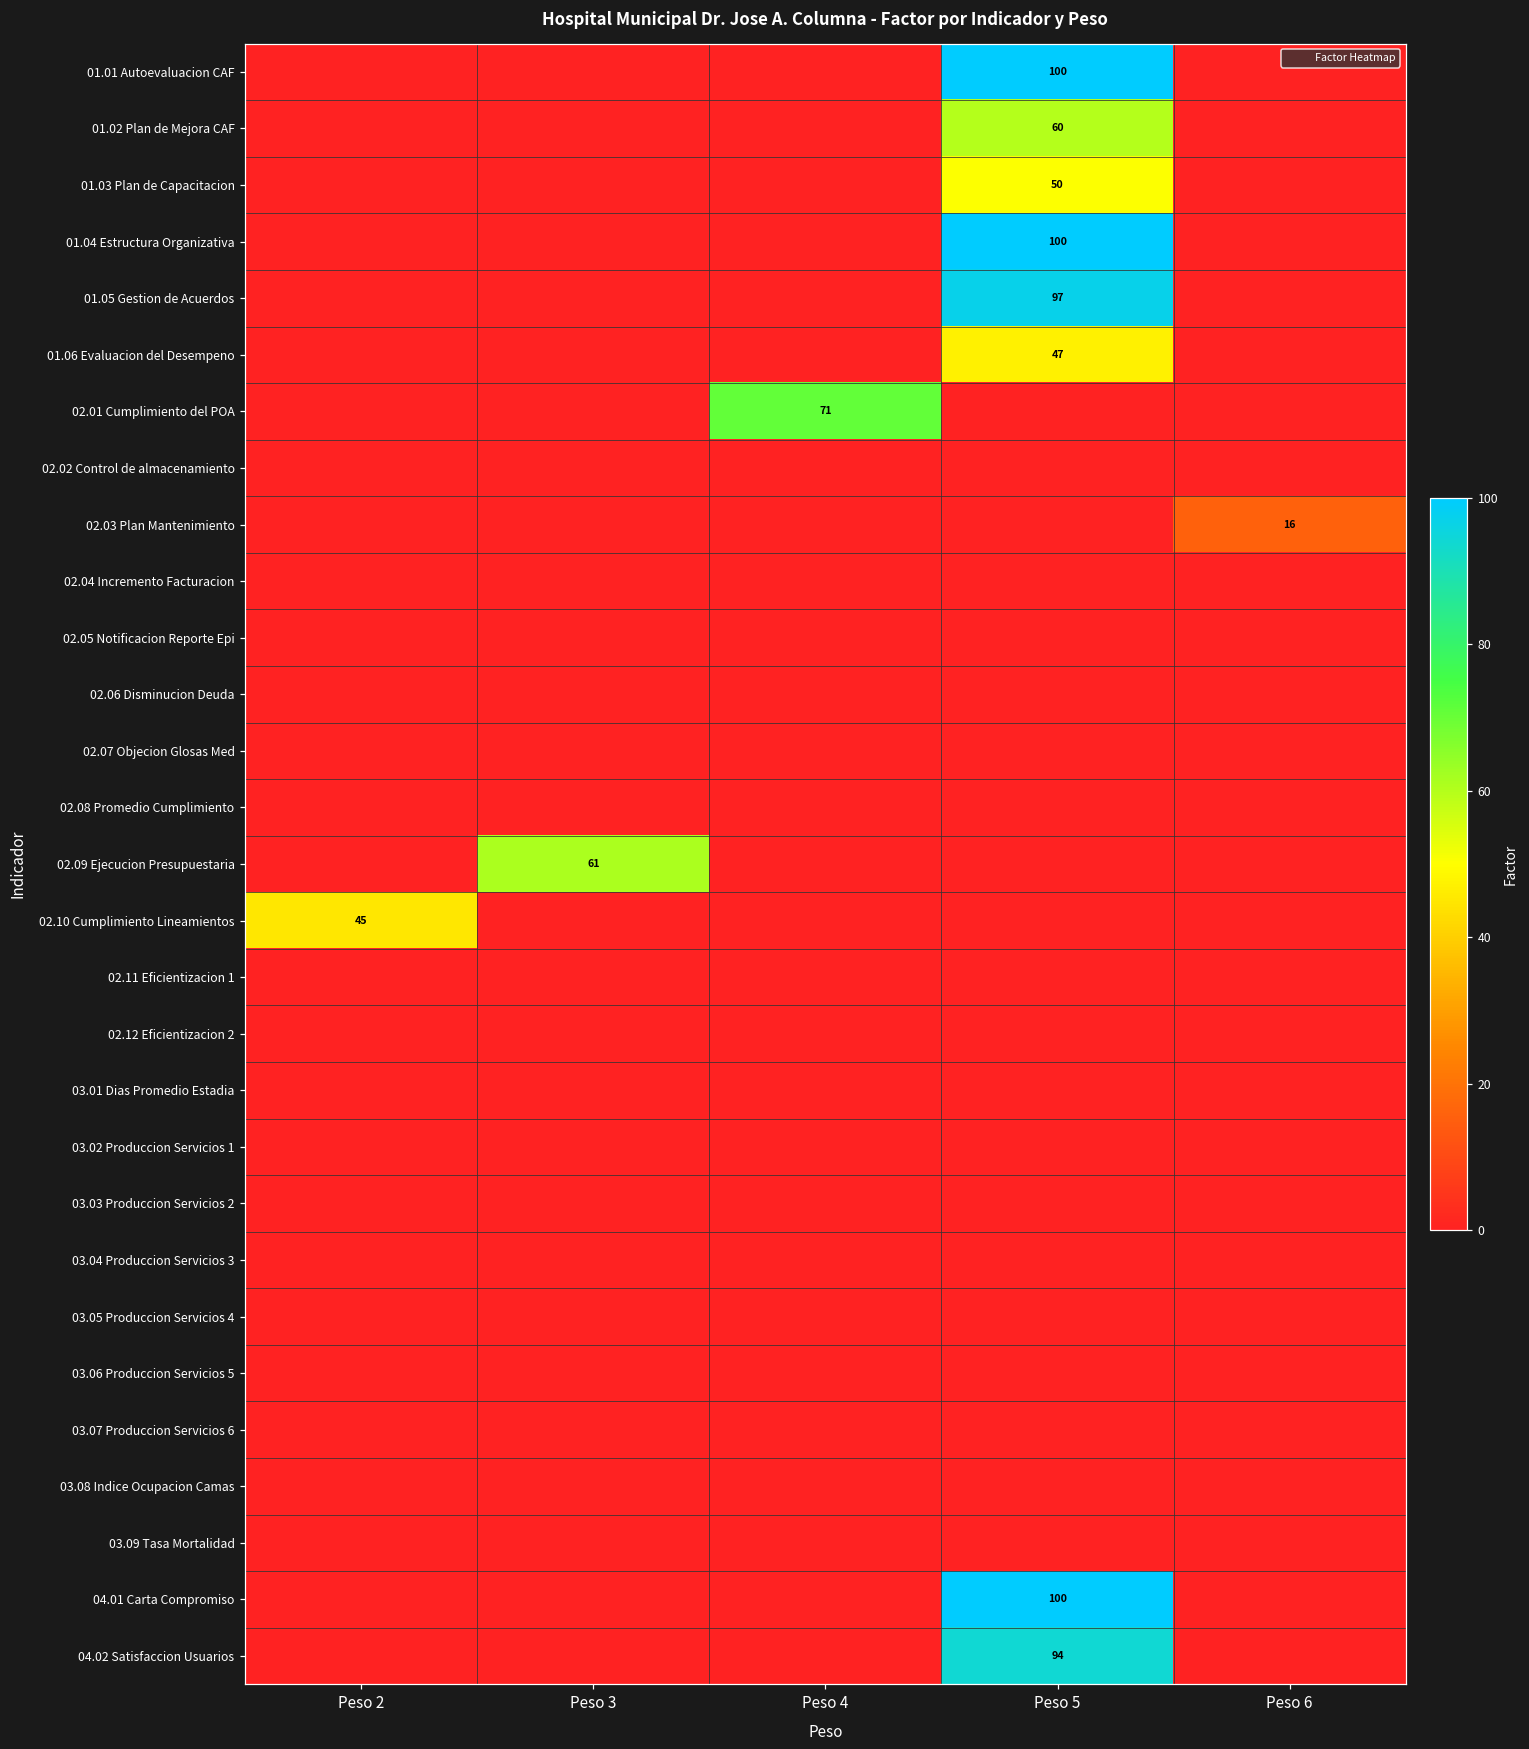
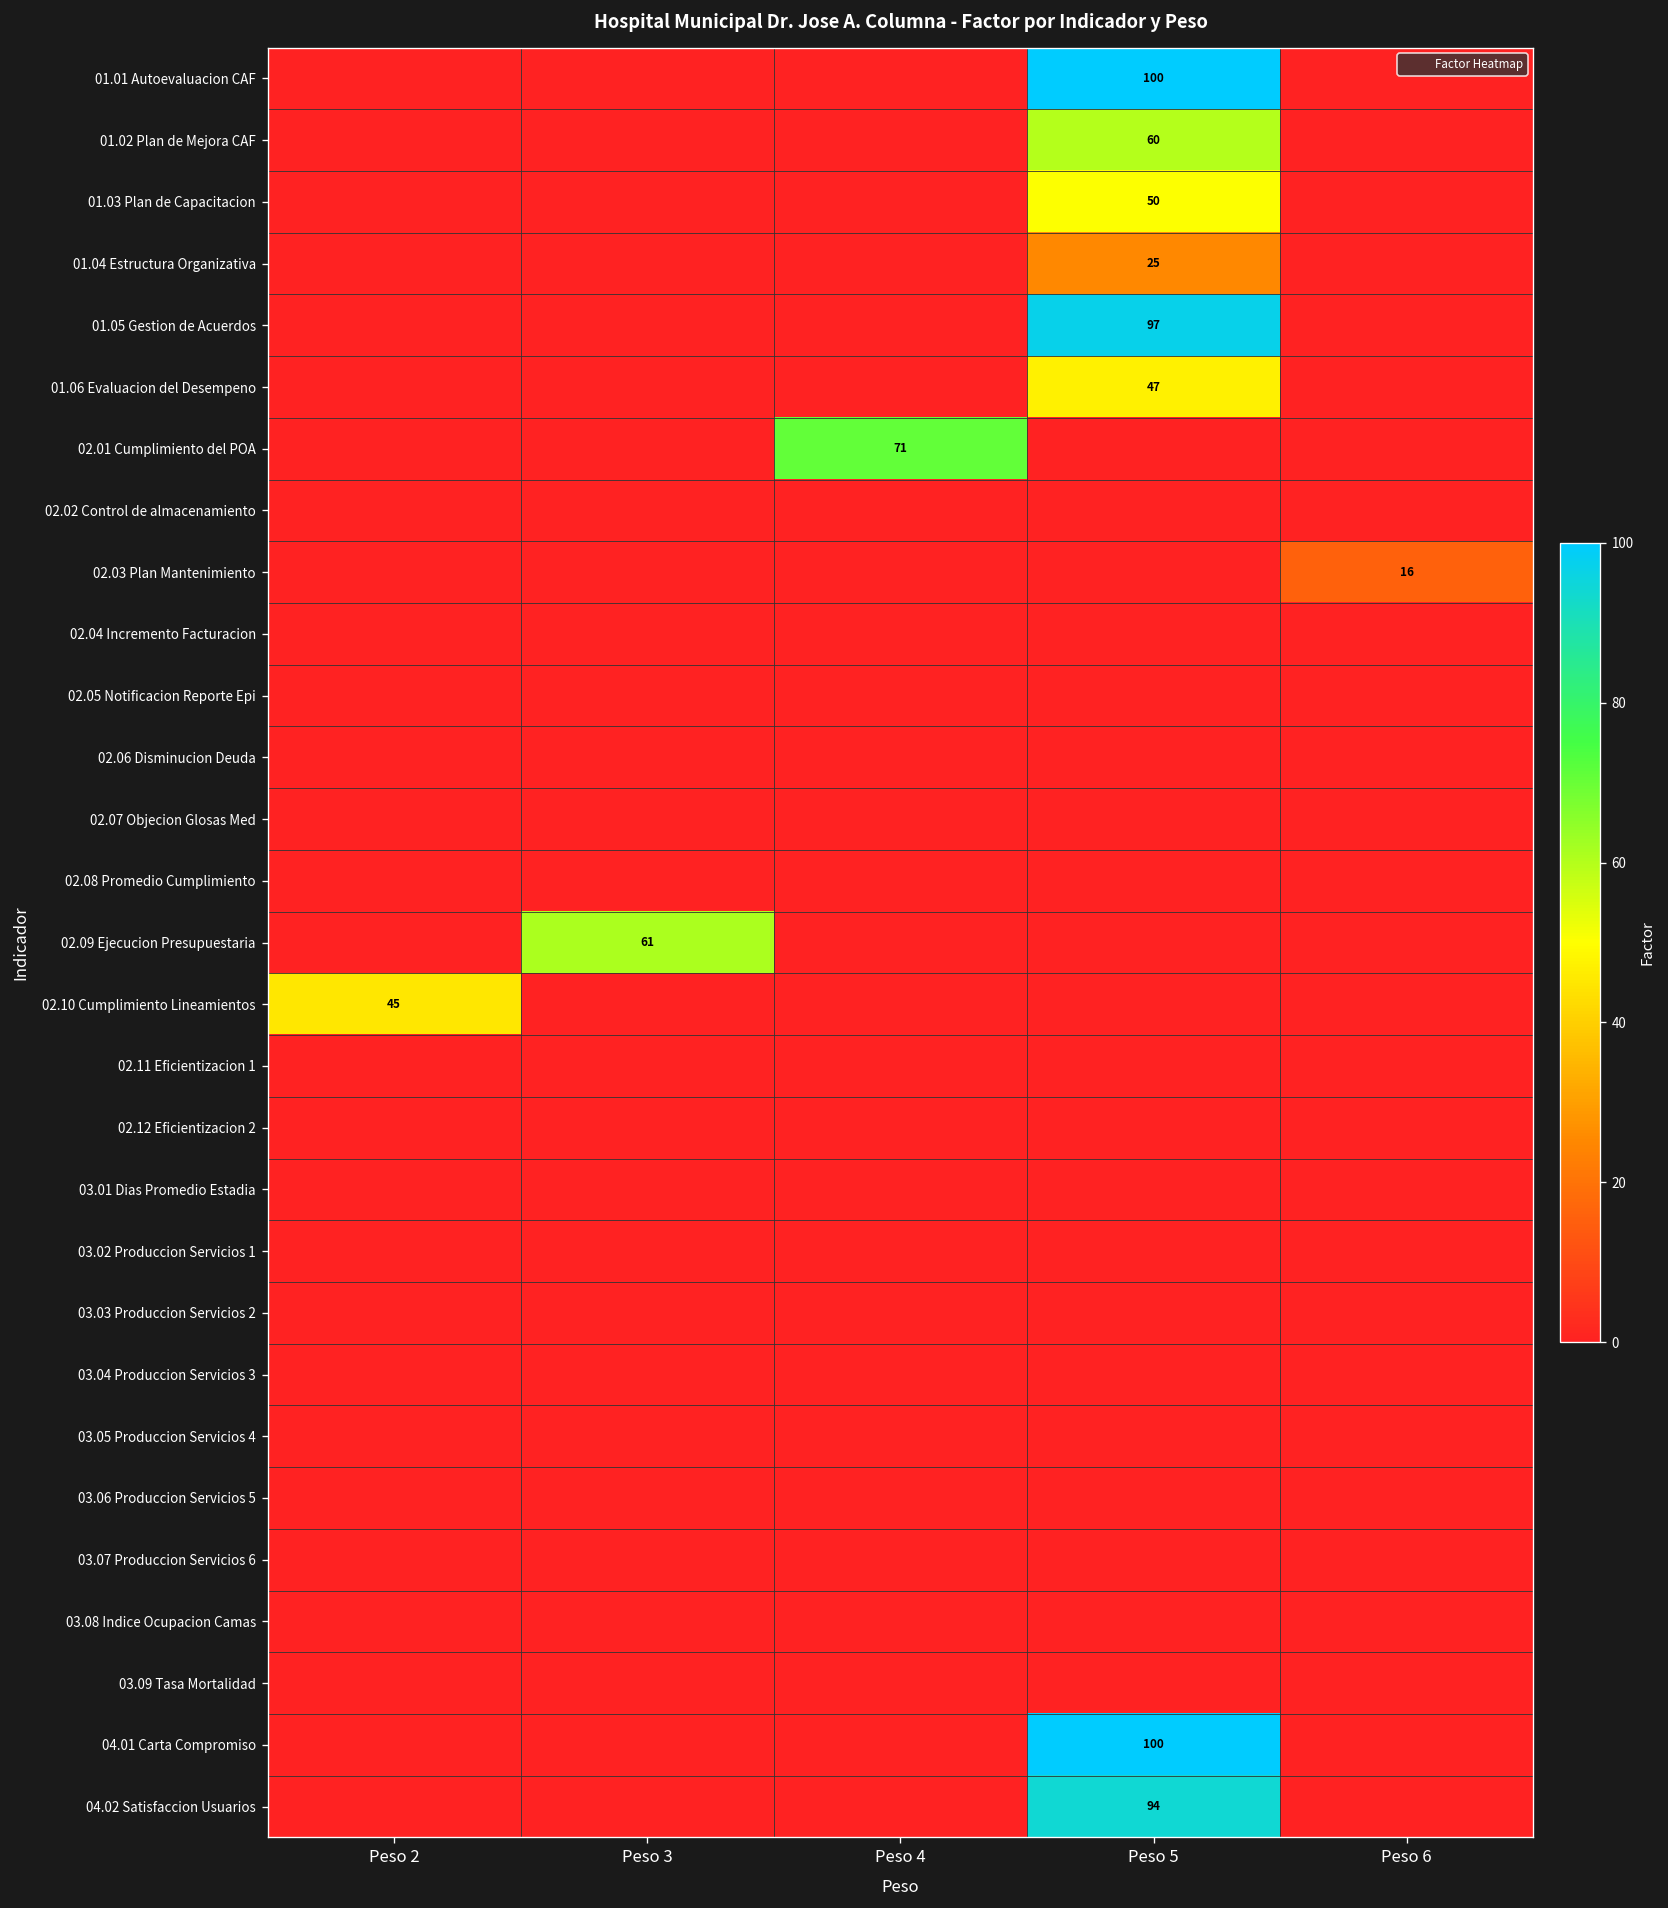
01.04 Estructura Organizativa, Peso 5: 100 -> 25
